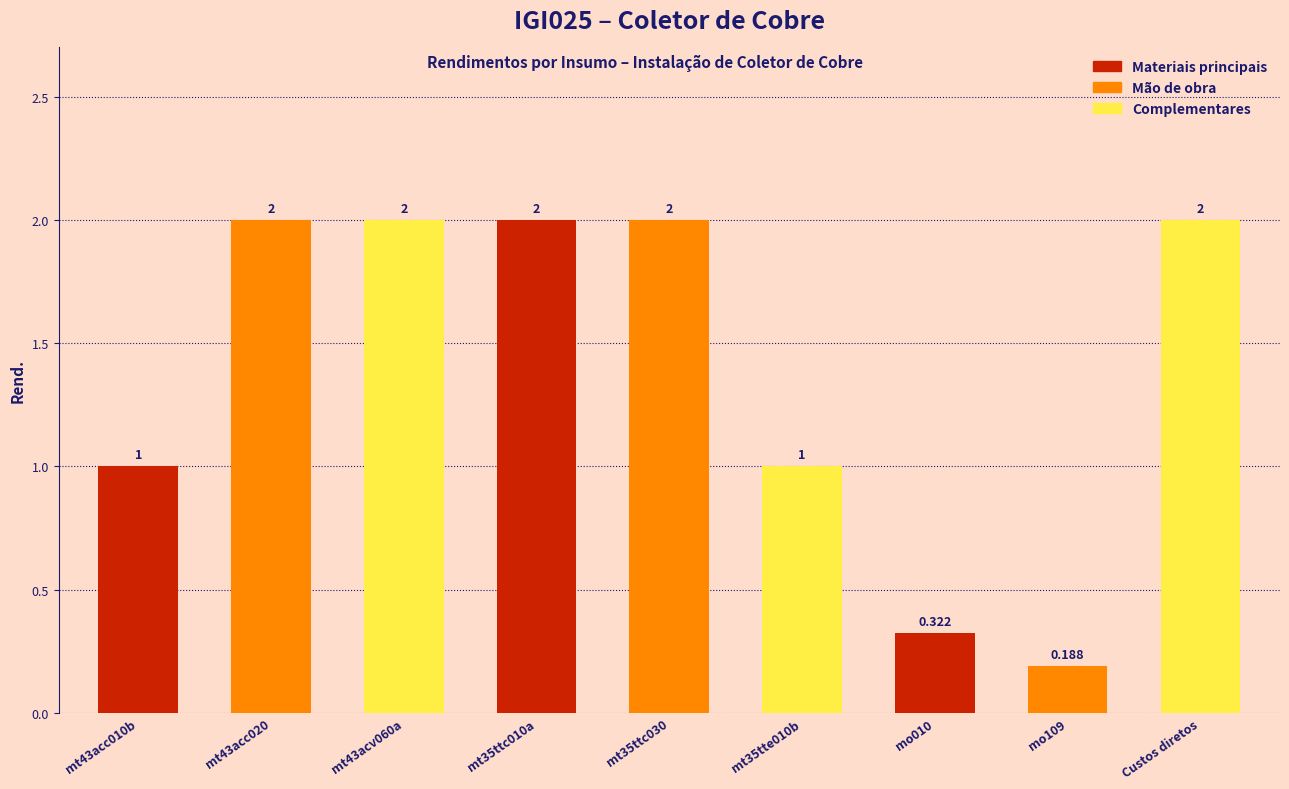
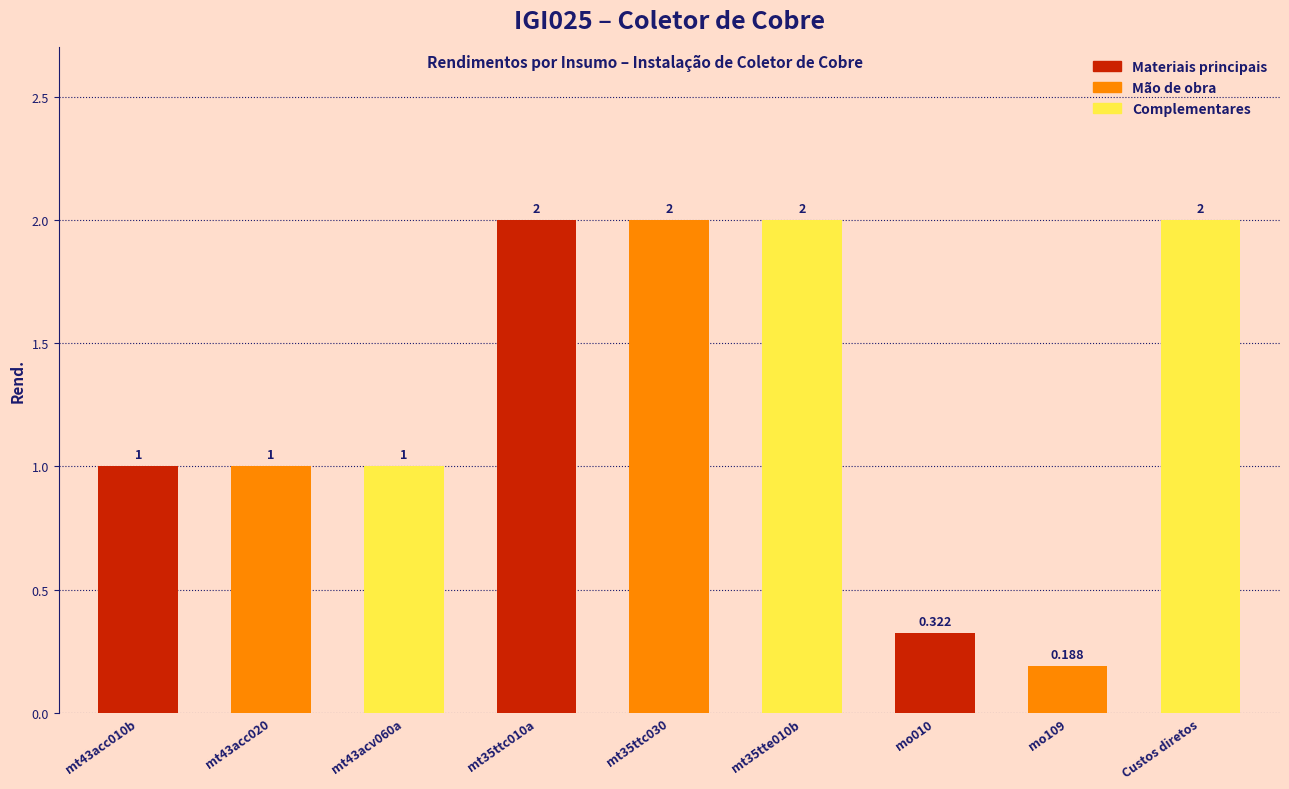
mt43acc020: 2 -> 1
mt43acv060a: 2 -> 1
mt35tte010b: 1 -> 2
